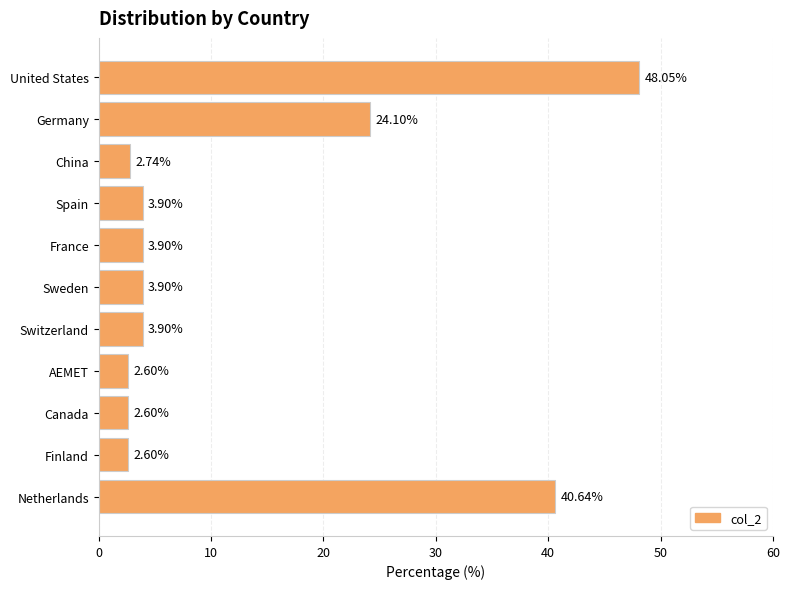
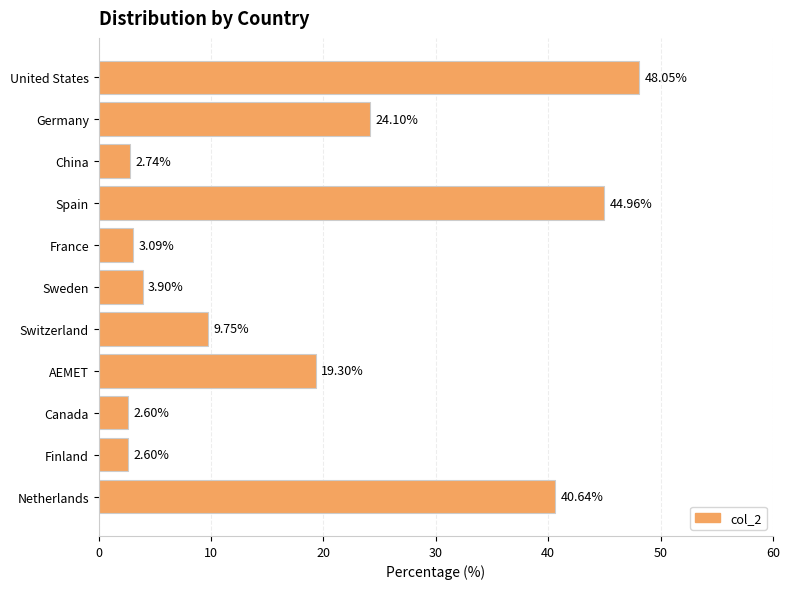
Spain: 3.90% -> 44.96%
France: 3.90% -> 3.09%
Switzerland: 3.90% -> 9.75%
AEMET: 2.60% -> 19.30%
